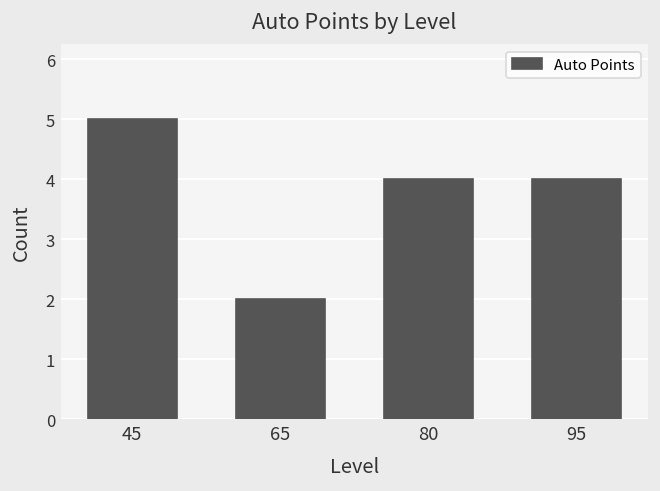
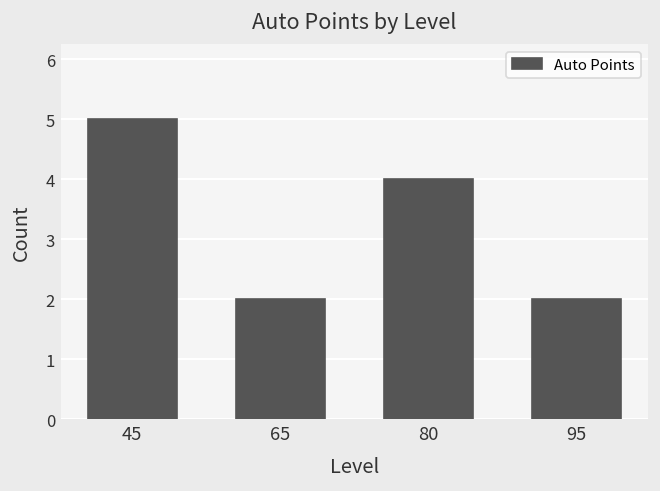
95: 4 -> 2
